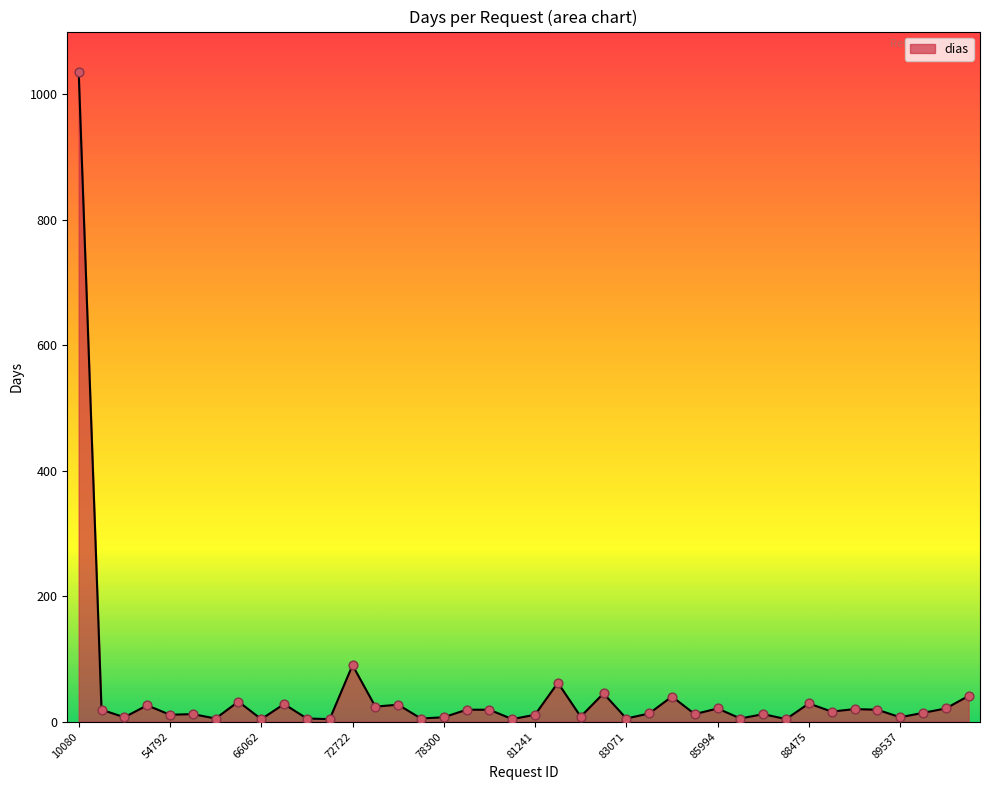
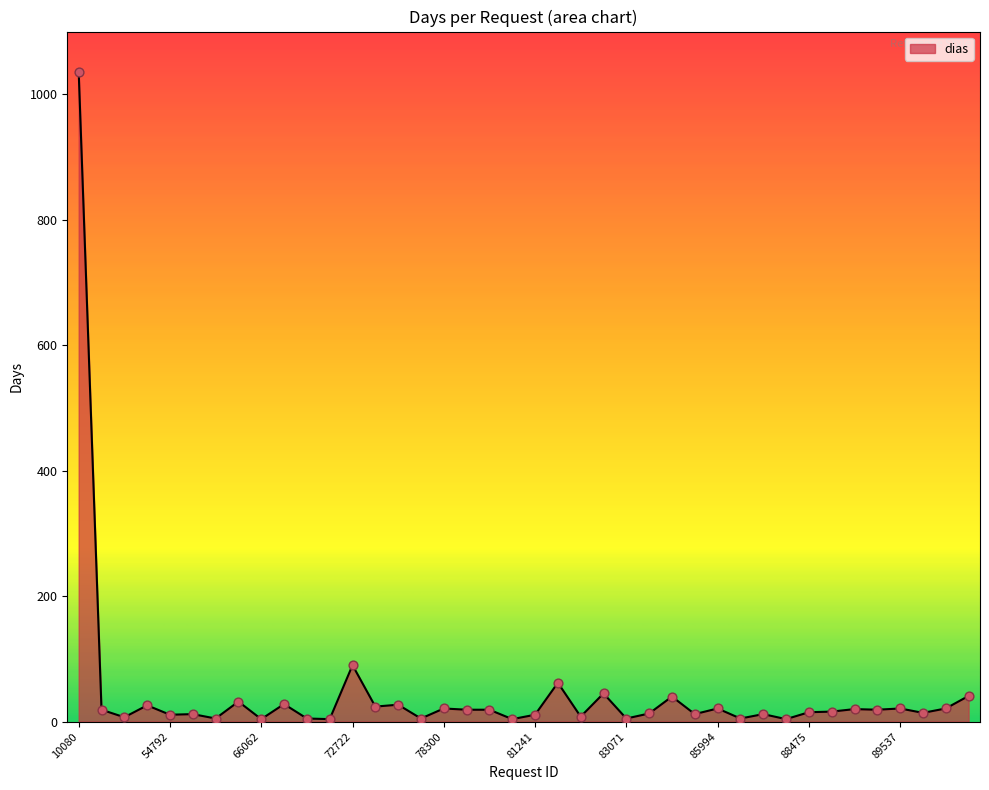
78300: 10 -> 20
88475: 30 -> 20
89537: 10 -> 20
